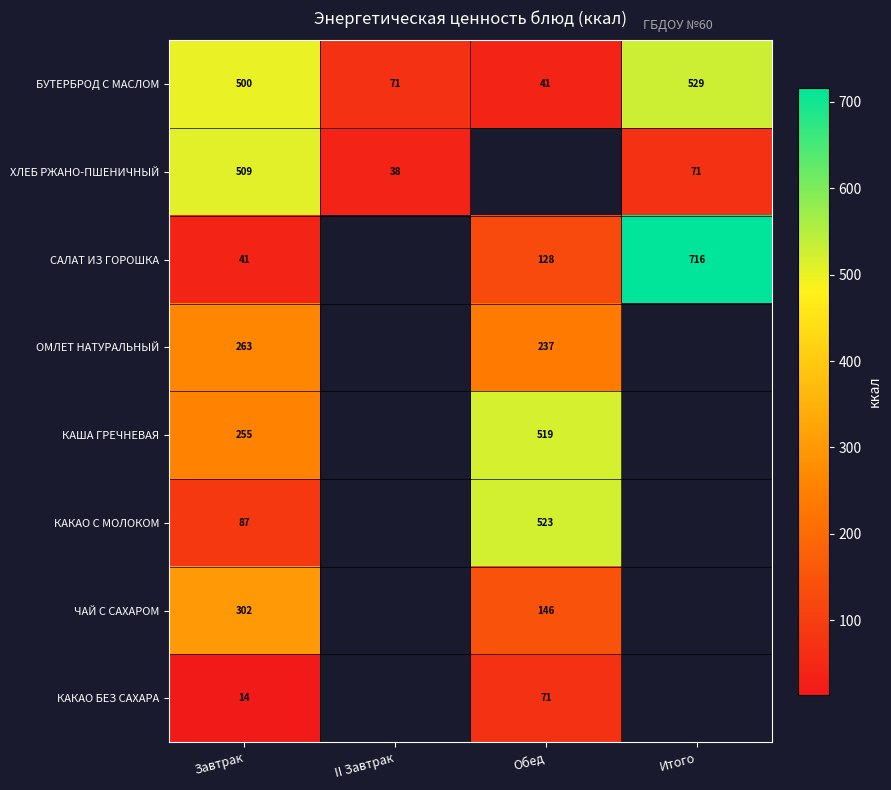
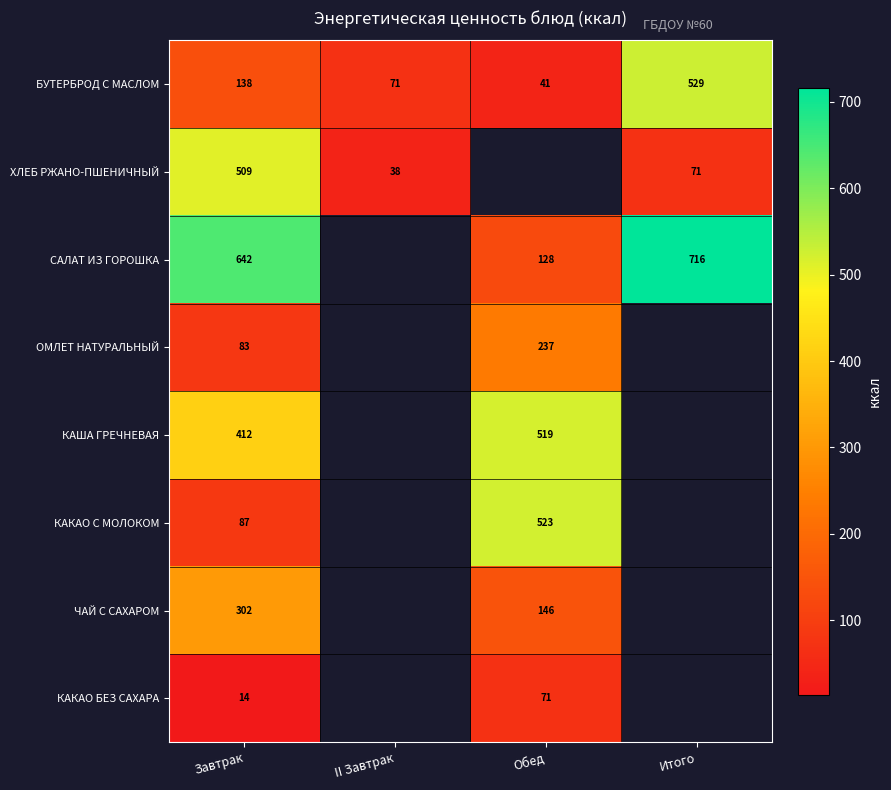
БУТЕРБРОД С МАСЛОМ, Завтрак: 500 -> 138
САЛАТ ИЗ ГОРОШКА, Завтрак: 41 -> 642
ОМЛЕТ НАТУРАЛЬНЫЙ, Завтрак: 263 -> 83
КАША ГРЕЧНЕВАЯ, Завтрак: 255 -> 412
